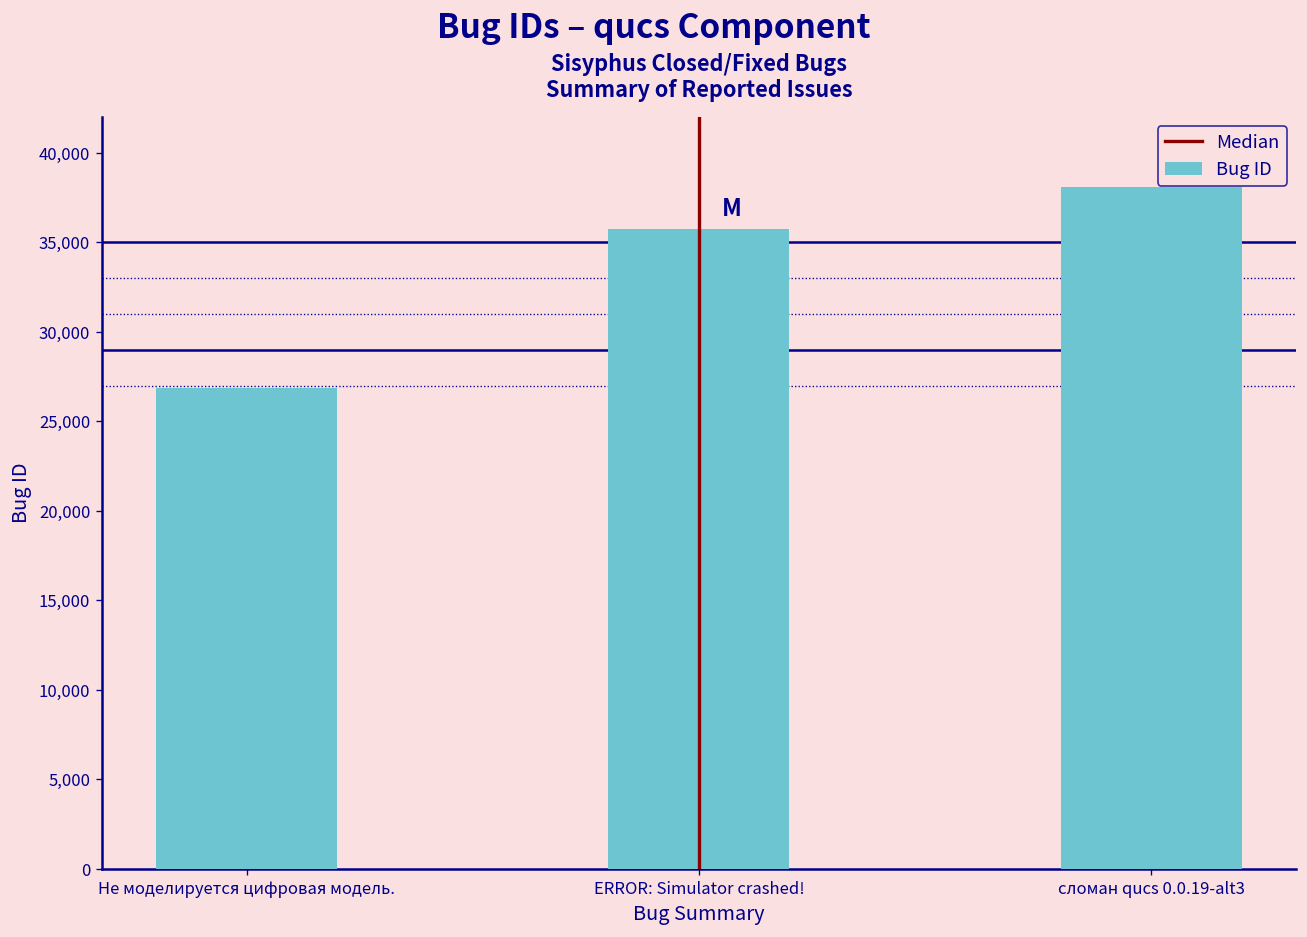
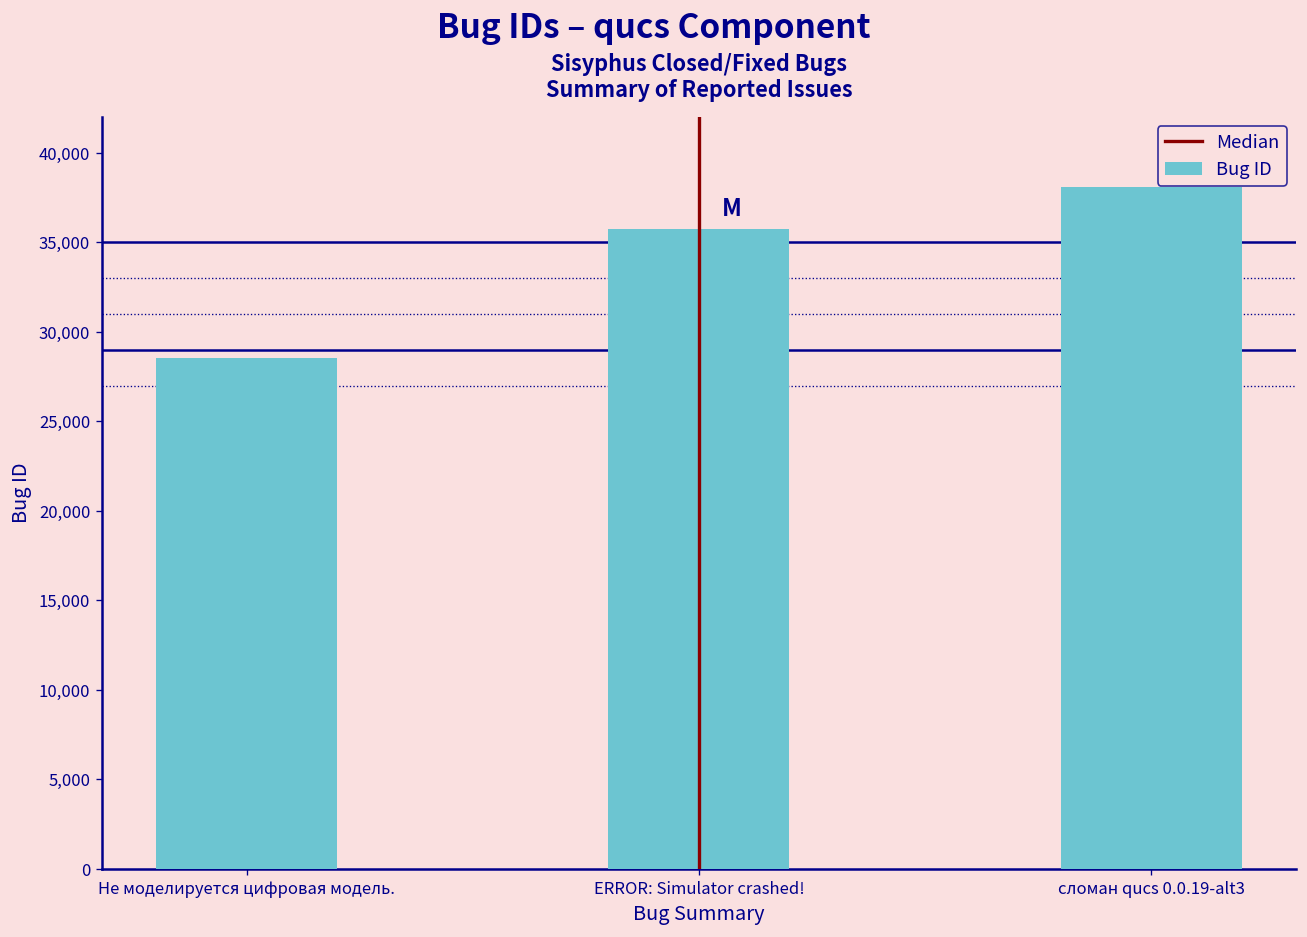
Не моделируется цифровая модель.: 26,900 -> 28,600
